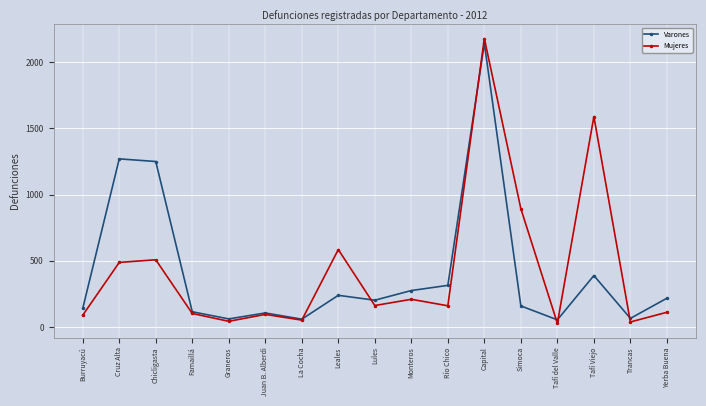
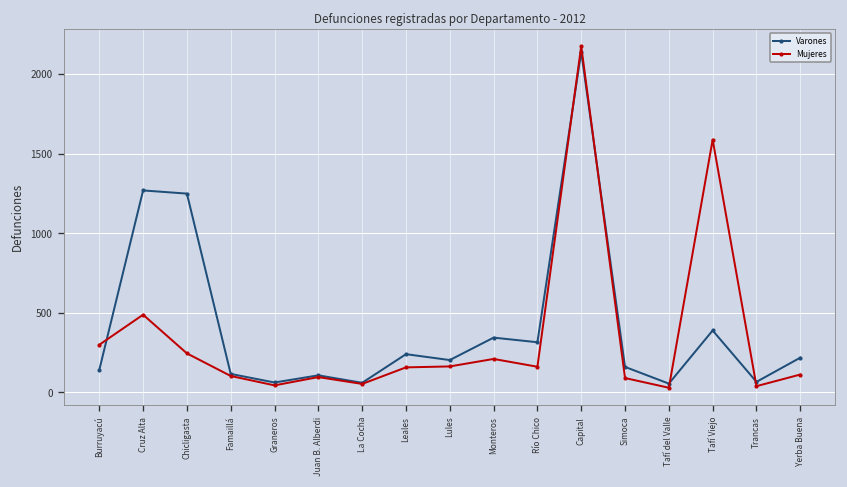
Mujeres, Burruyacú: 90 -> 300
Mujeres, Chicligasta: 510 -> 250
Mujeres, Leales: 590 -> 160
Varones, Monteros: 280 -> 340
Mujeres, Simoca: 890 -> 90
